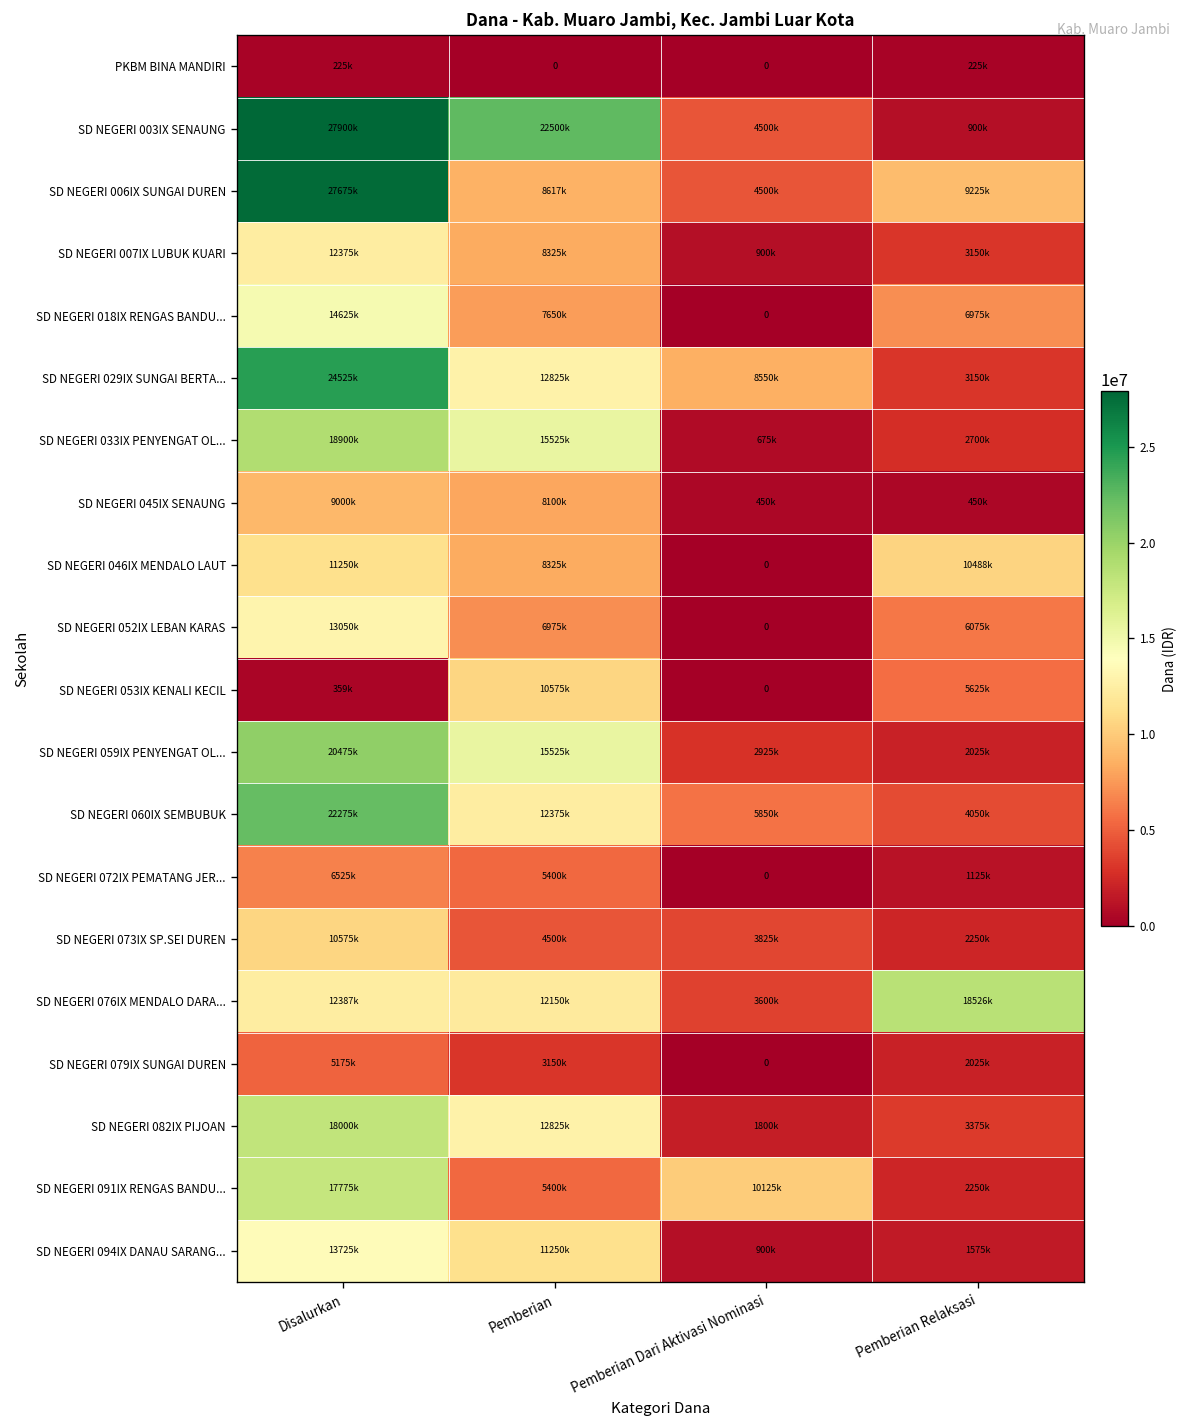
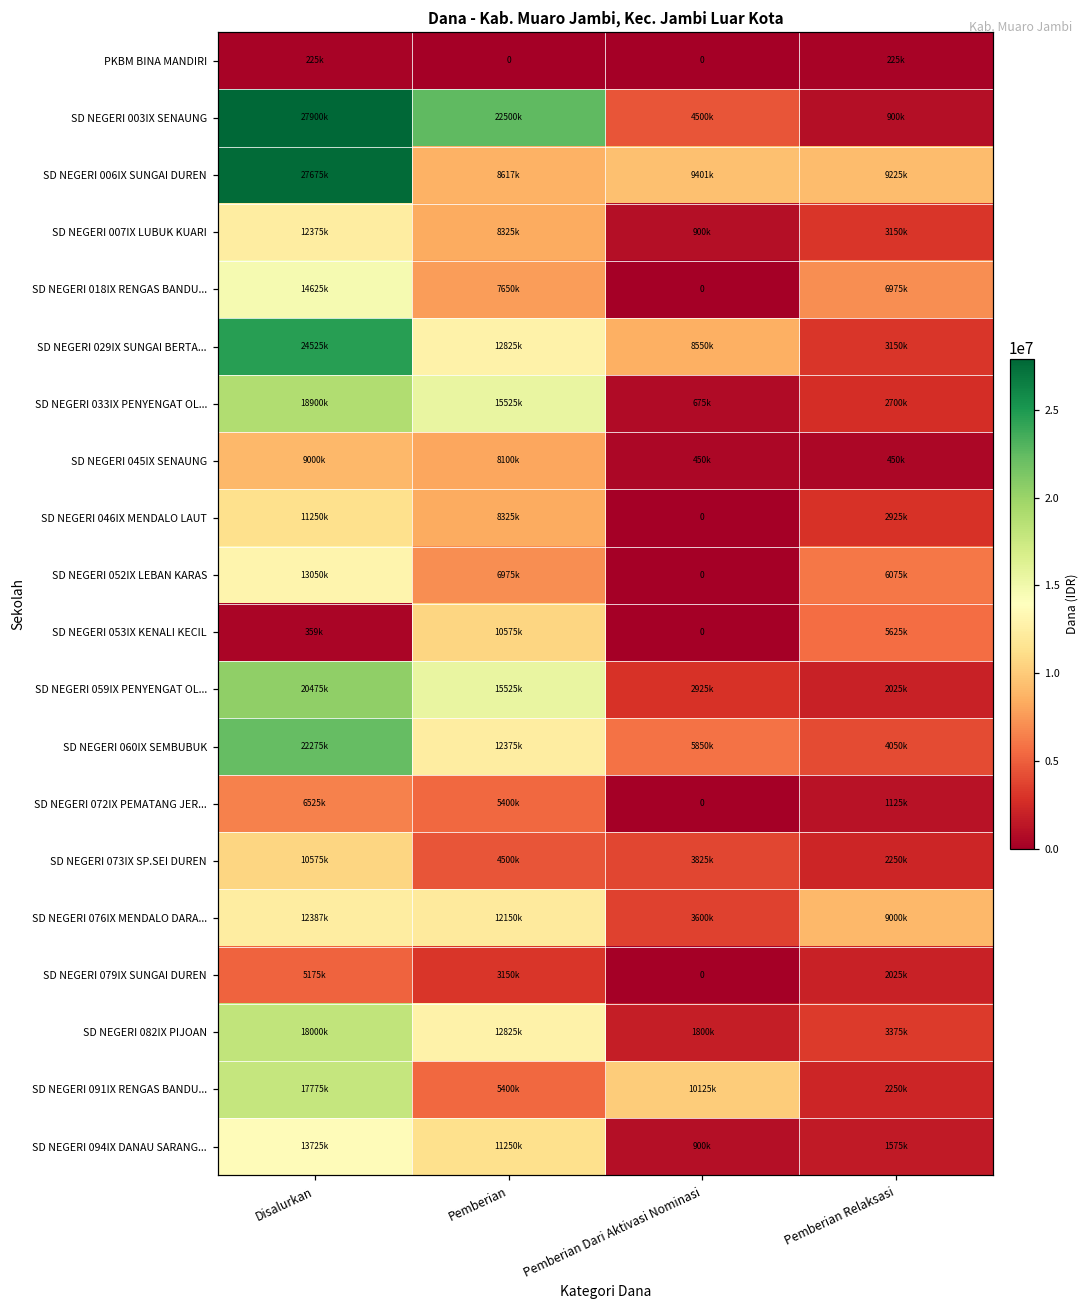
SD NEGERI 006IX SUNGAI DUREN, Pemberian Dari Aktivasi Nominasi: 4500k -> 9401k
SD NEGERI 046IX MENDALO LAUT, Pemberian Relaksasi: 10488k -> 2925k
SD NEGERI 076IX MENDALO DARA..., Pemberian Relaksasi: 18526k -> 9000k
